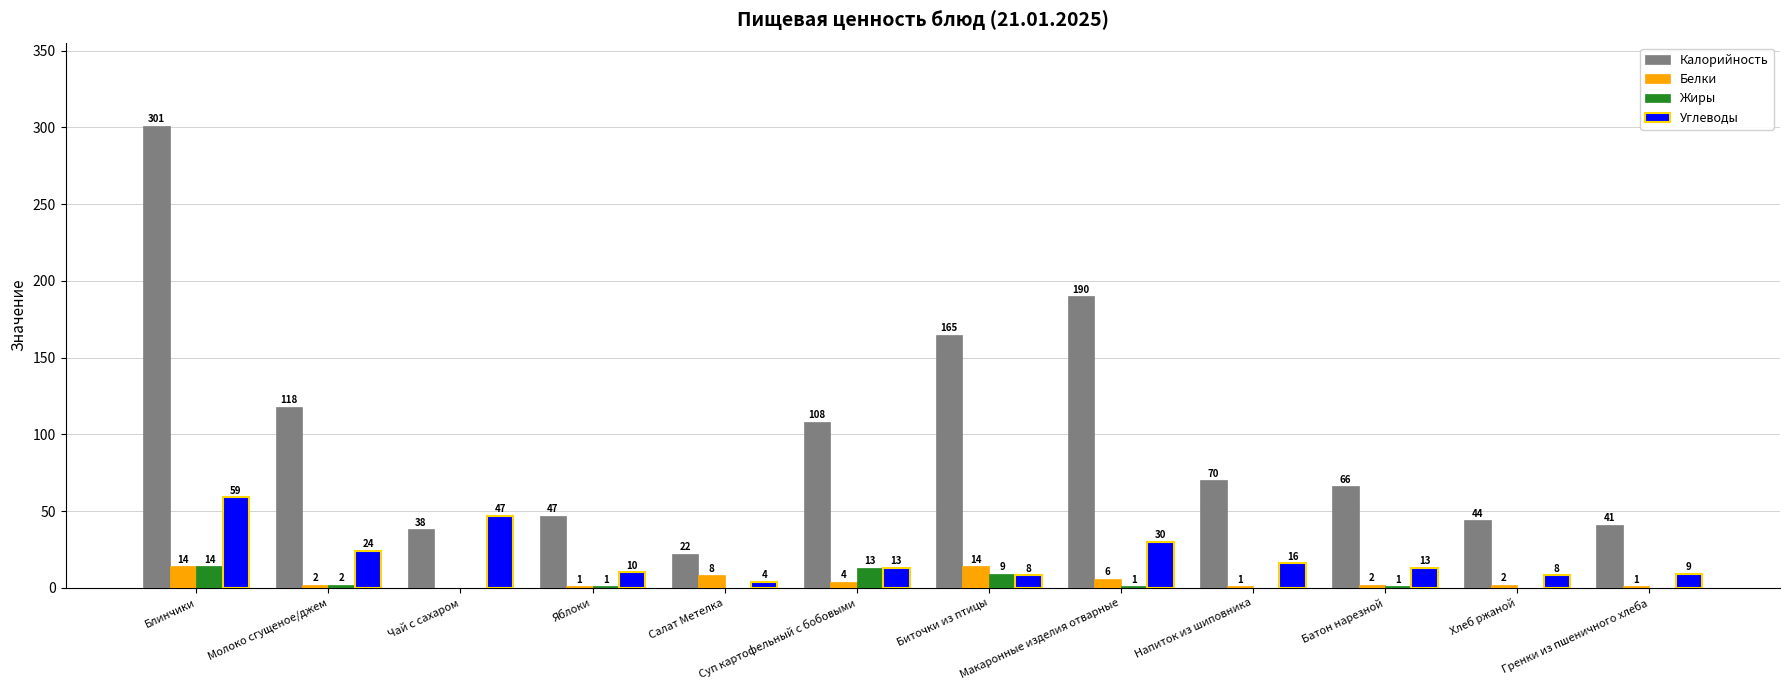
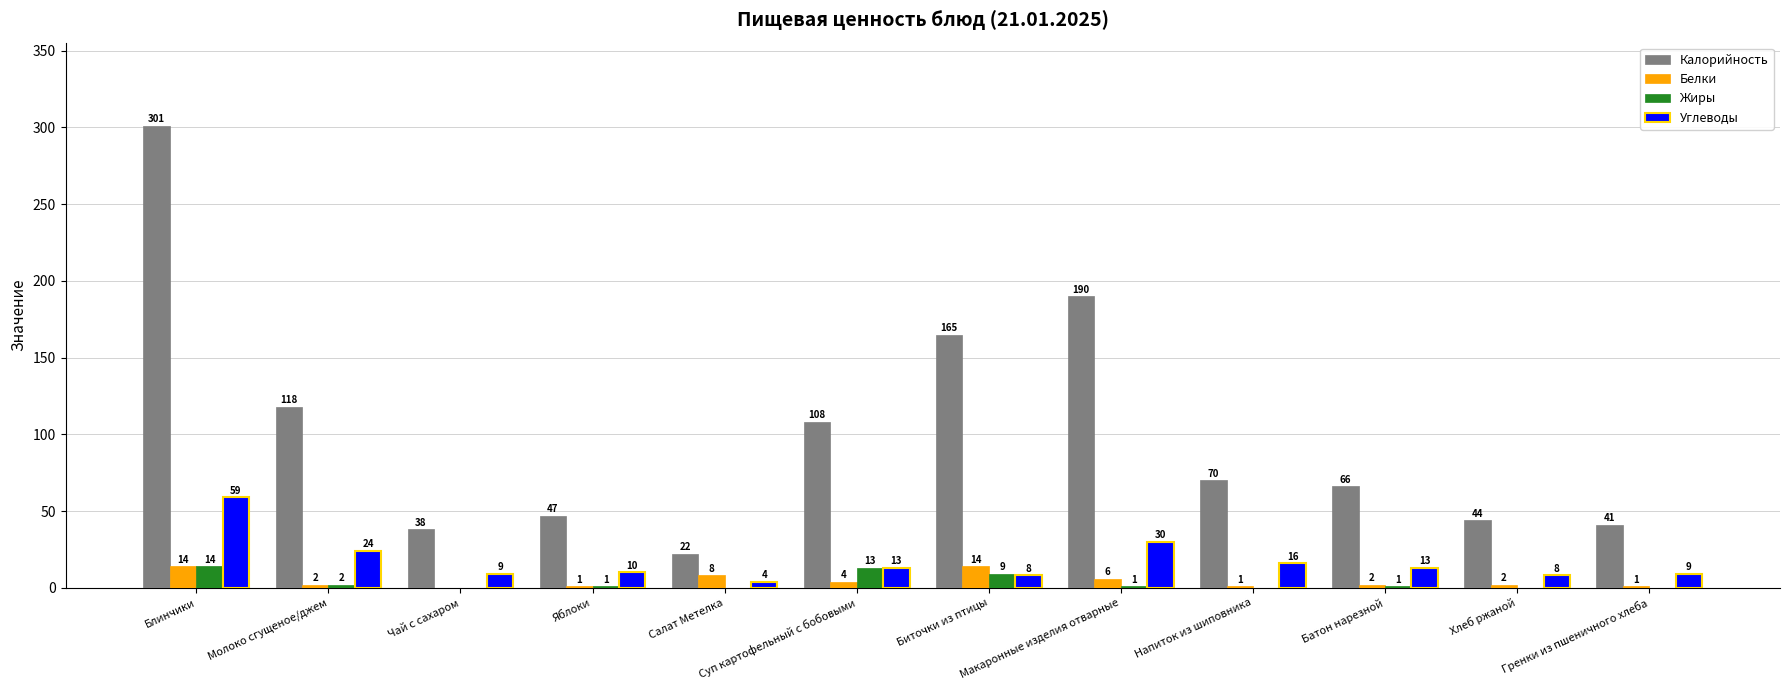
Углеводы, Чай с сахаром: 47 -> 9
